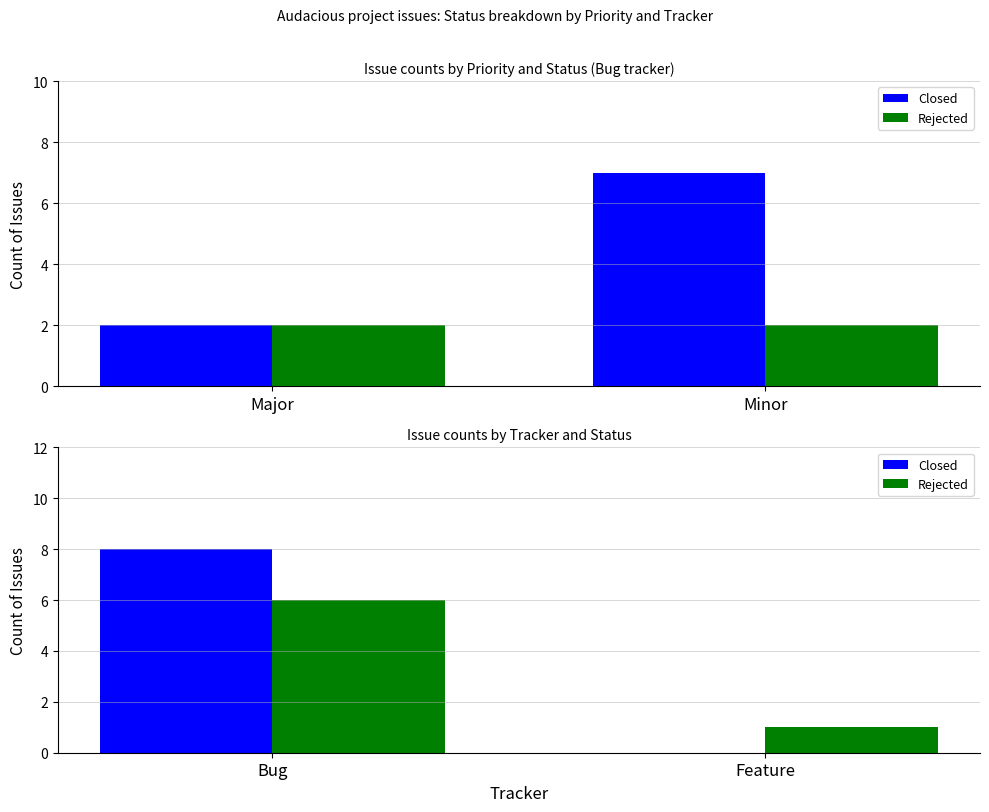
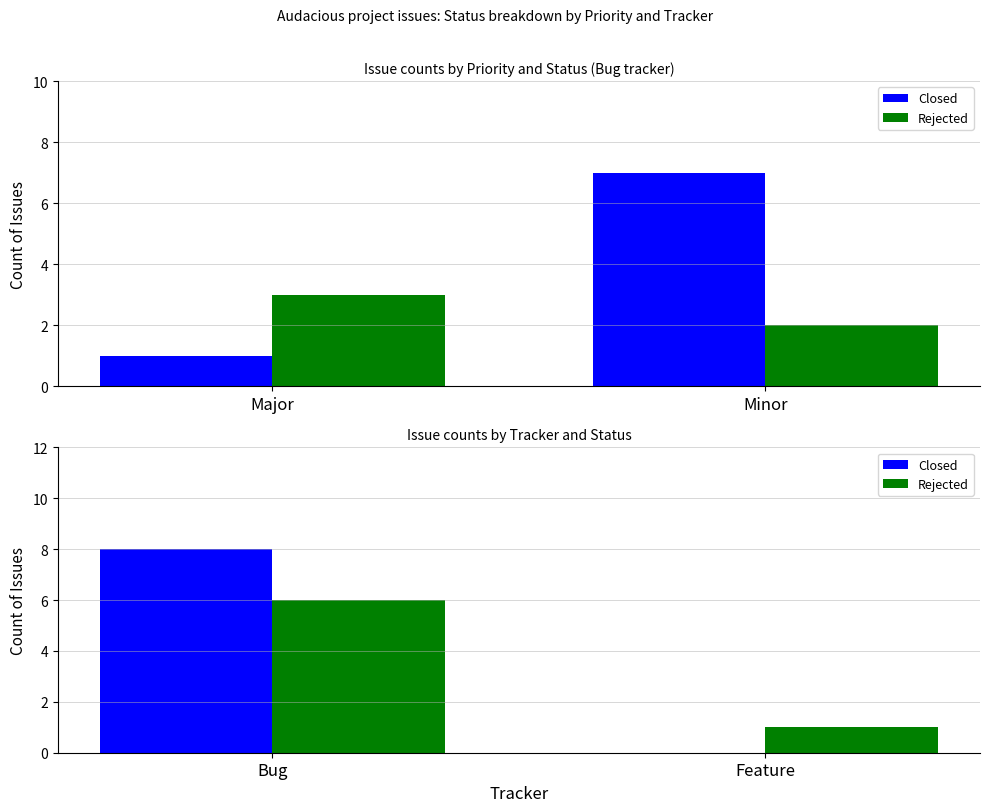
Issue counts by Priority and Status (Bug tracker), Closed, Major: 2 -> 1
Issue counts by Priority and Status (Bug tracker), Rejected, Major: 2 -> 3
